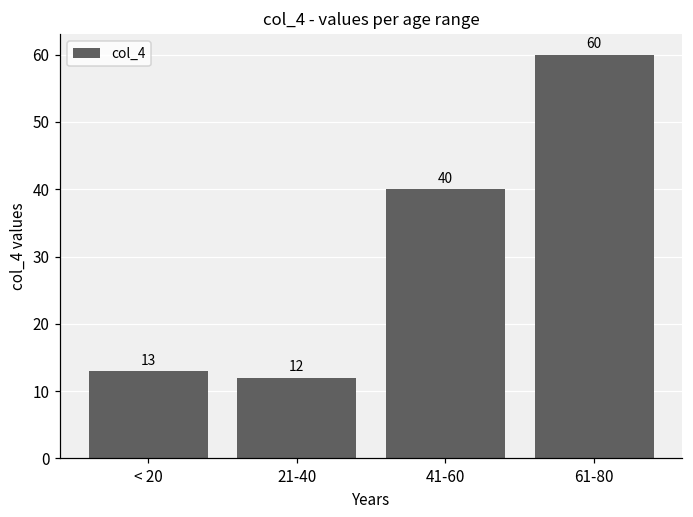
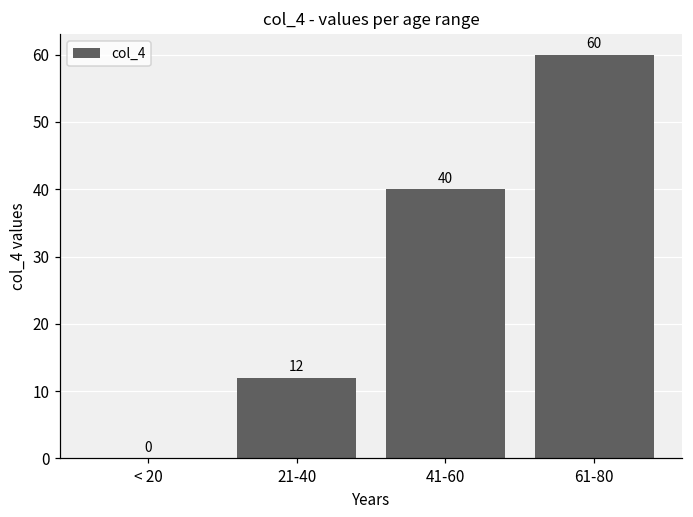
< 20: 13 -> 0
